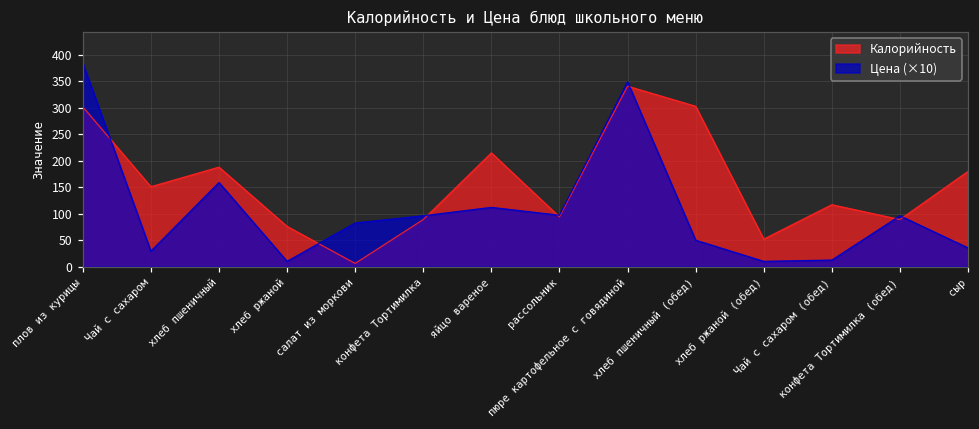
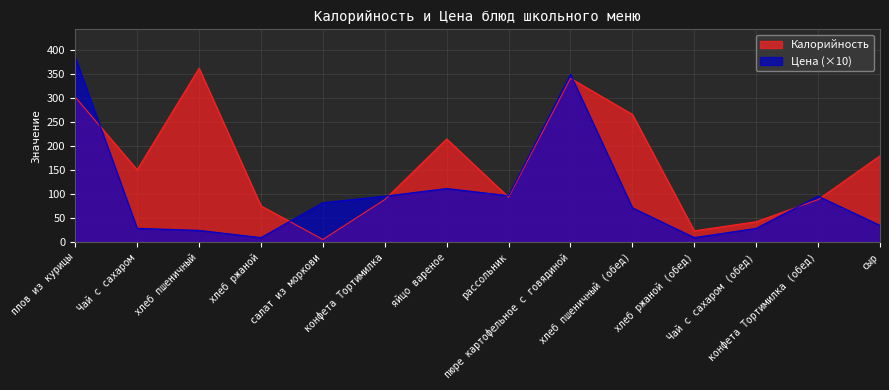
Калорийность, хлеб пшеничный: 190 -> 360
Цена (×10), хлеб пшеничный: 160 -> 30
Калорийность, хлеб пшеничный (обед): 300 -> 270
Цена (×10), хлеб пшеничный (обед): 50 -> 70
Калорийность, хлеб ржаной (обед): 50 -> 20
Калорийность, Чай с сахаром (обед): 120 -> 40
Цена (×10), Чай с сахаром (обед): 10 -> 30
